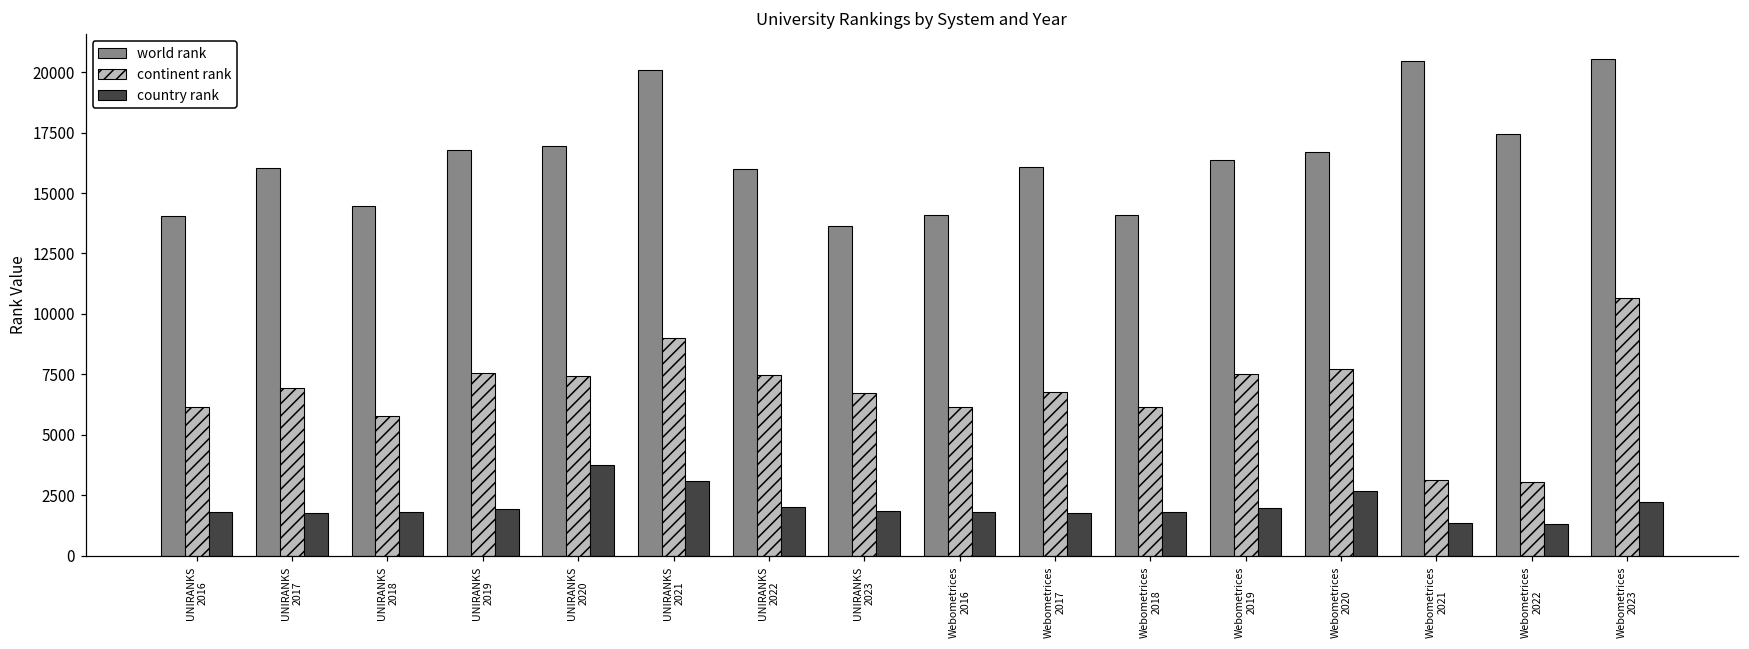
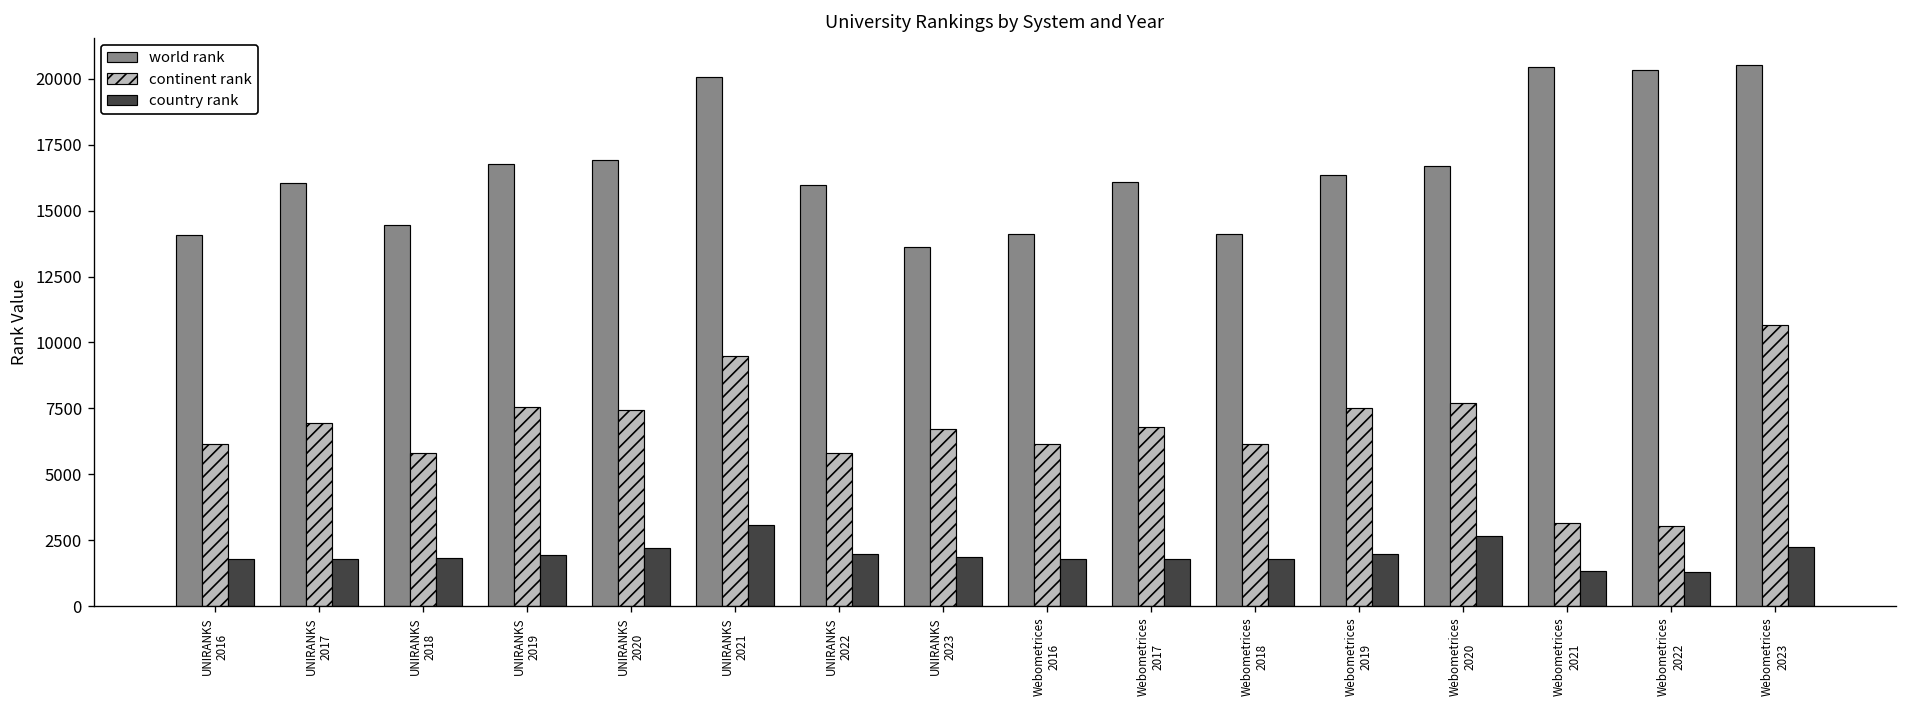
country rank, UNIRANKS 2020: 3800 -> 2200
continent rank, UNIRANKS 2021: 9000 -> 9500
continent rank, UNIRANKS 2022: 7500 -> 5800
world rank, Webometrices 2022: 17400 -> 20300
